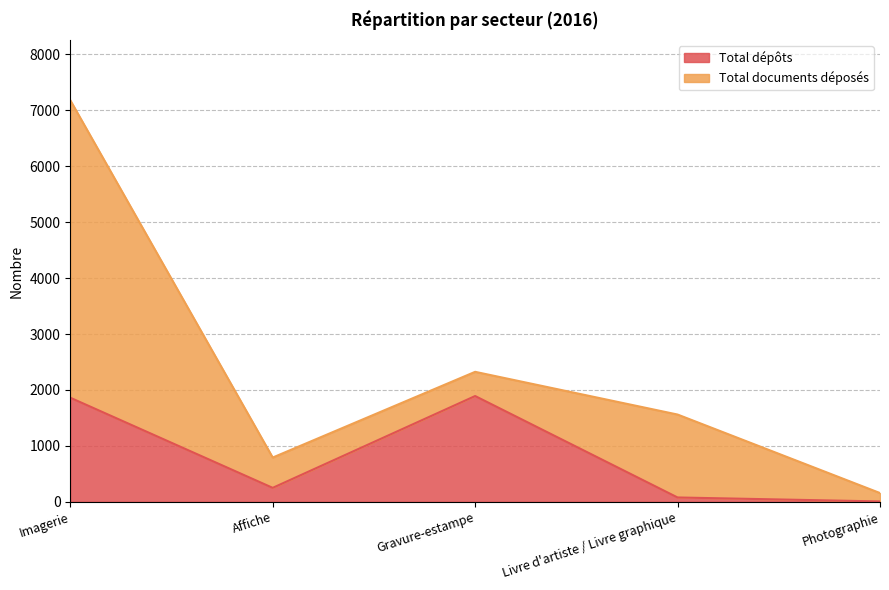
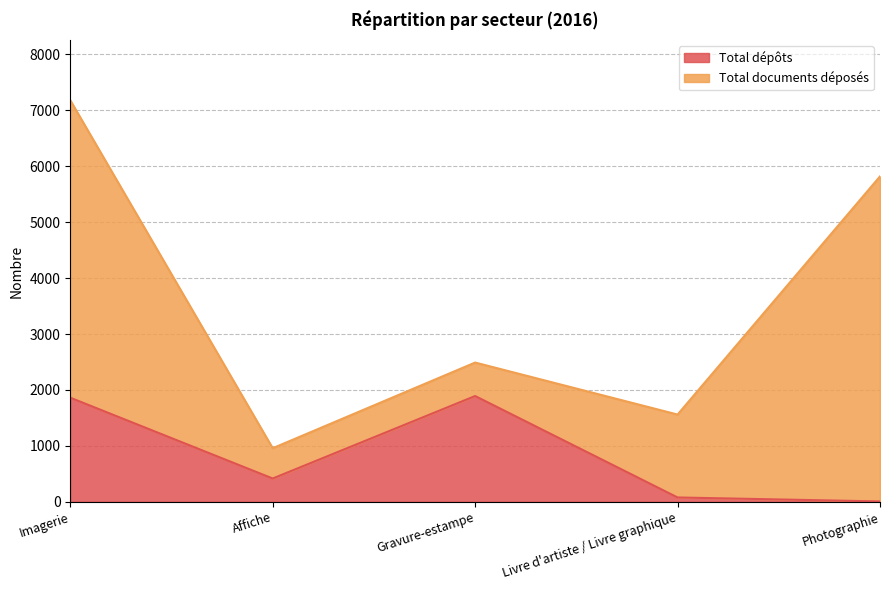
Total dépôts, Affiche: 300 -> 400
Total documents déposés, Gravure-estampe: 400 -> 600
Total documents déposés, Photographie: 200 -> 5800
